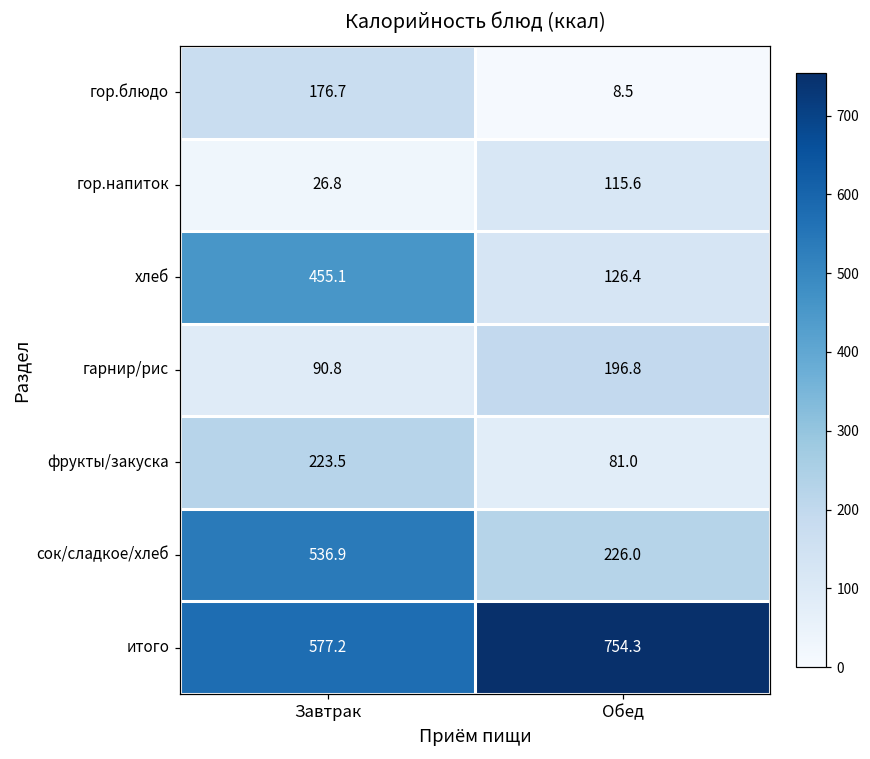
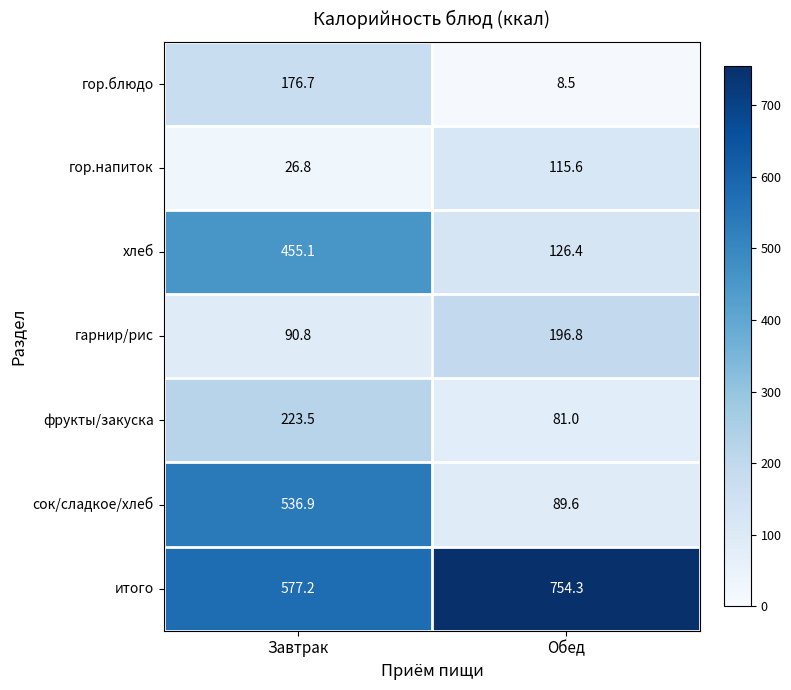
сок/сладкое/хлеб, Обед: 226.0 -> 89.6
